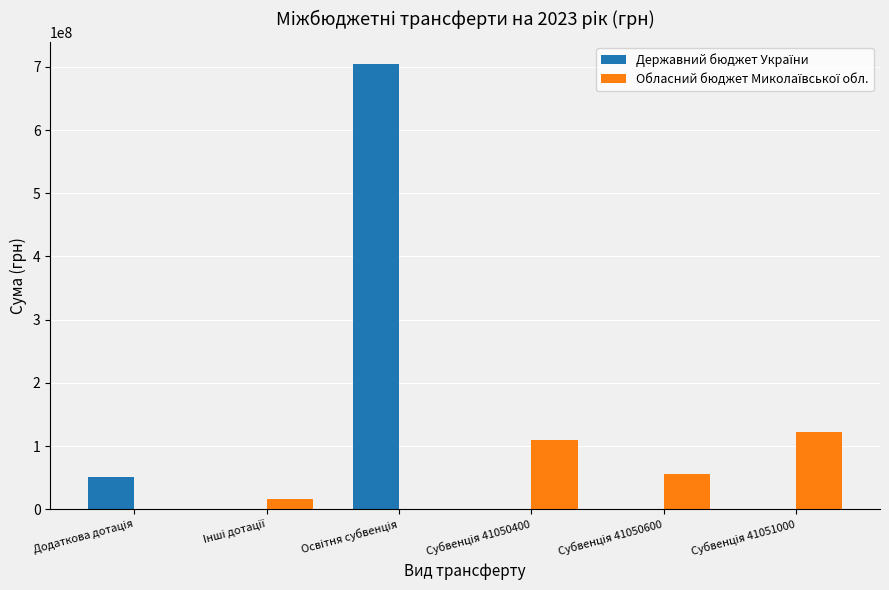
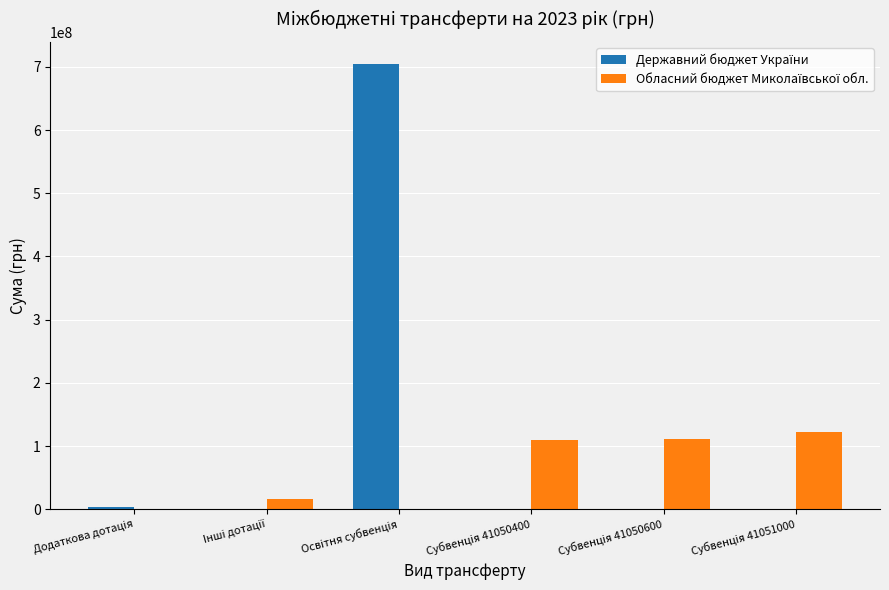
Державний бюджет України, Додаткова дотація: 50000000 -> 0
Обласний бюджет Миколаївської обл., Субвенція 41050600: 60000000 -> 110000000
